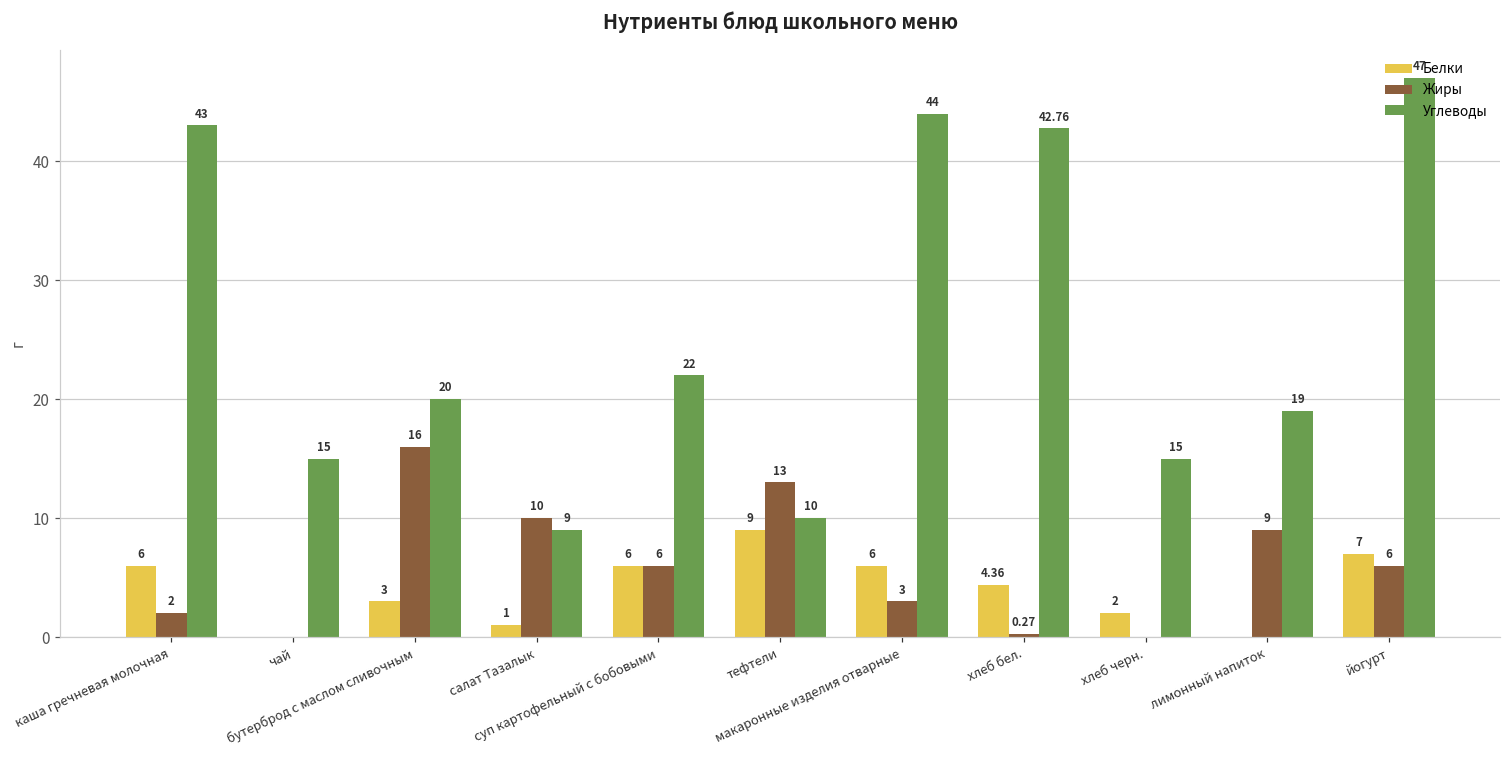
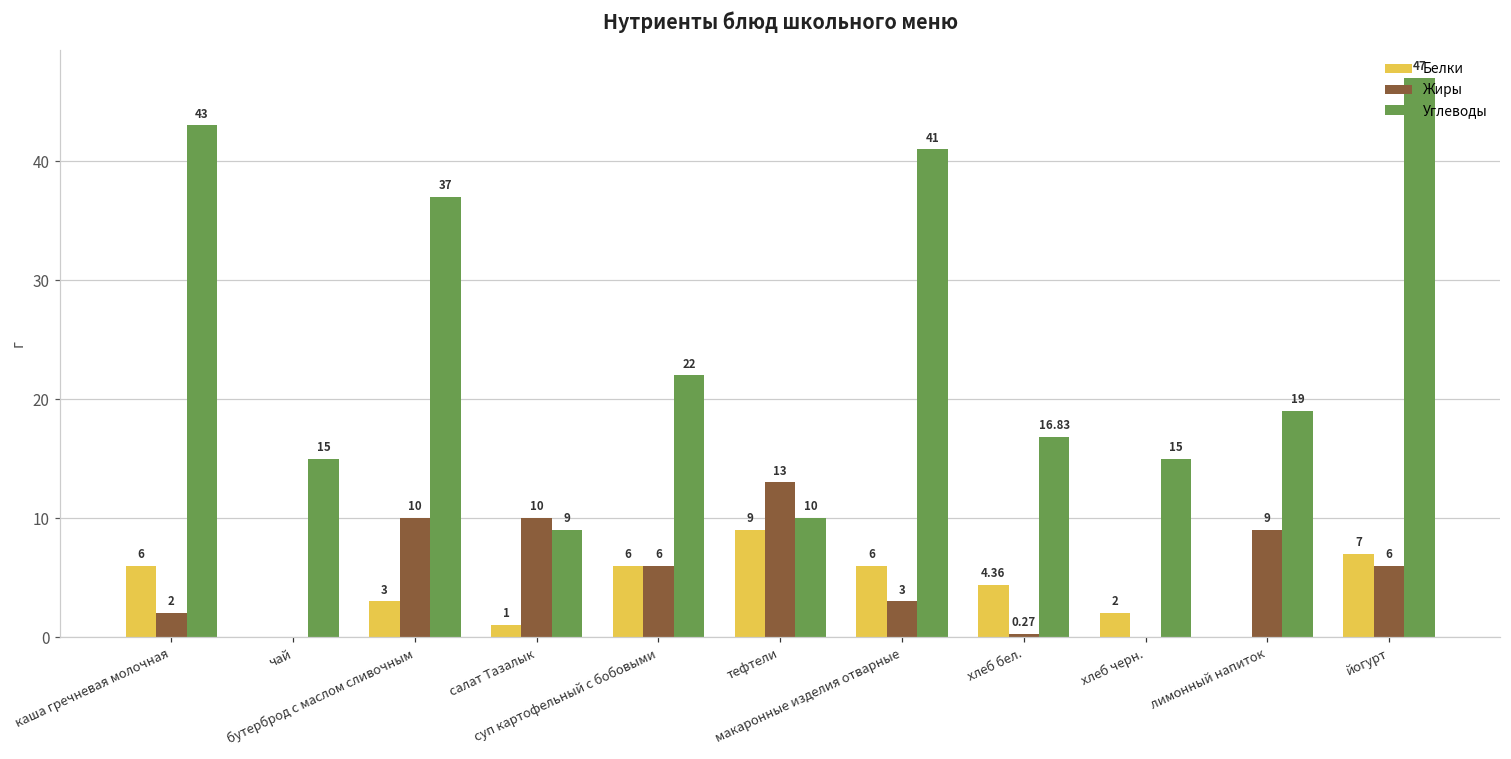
Жиры, бутерброд с маслом сливочным: 16 -> 10
Углеводы, бутерброд с маслом сливочным: 20 -> 37
Углеводы, макаронные изделия отварные: 44 -> 41
Углеводы, хлеб бел.: 42.76 -> 16.83
